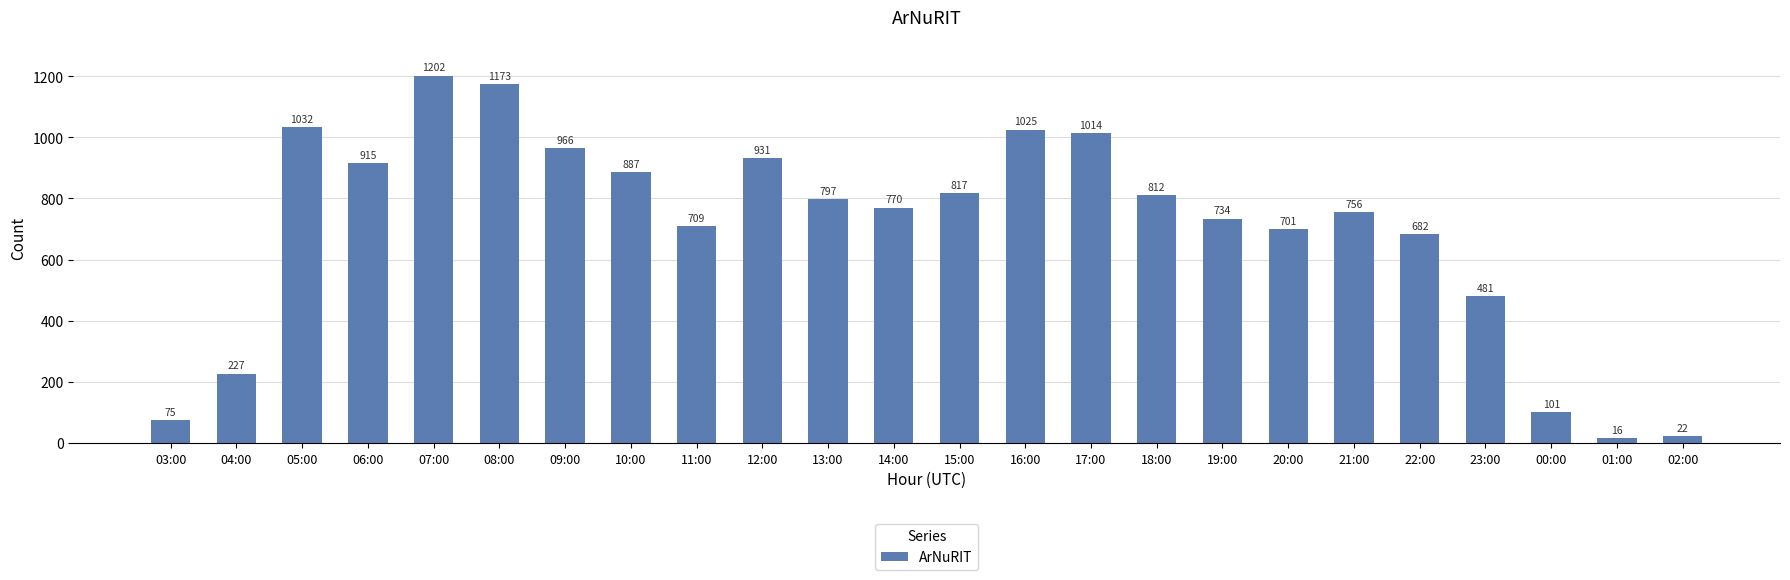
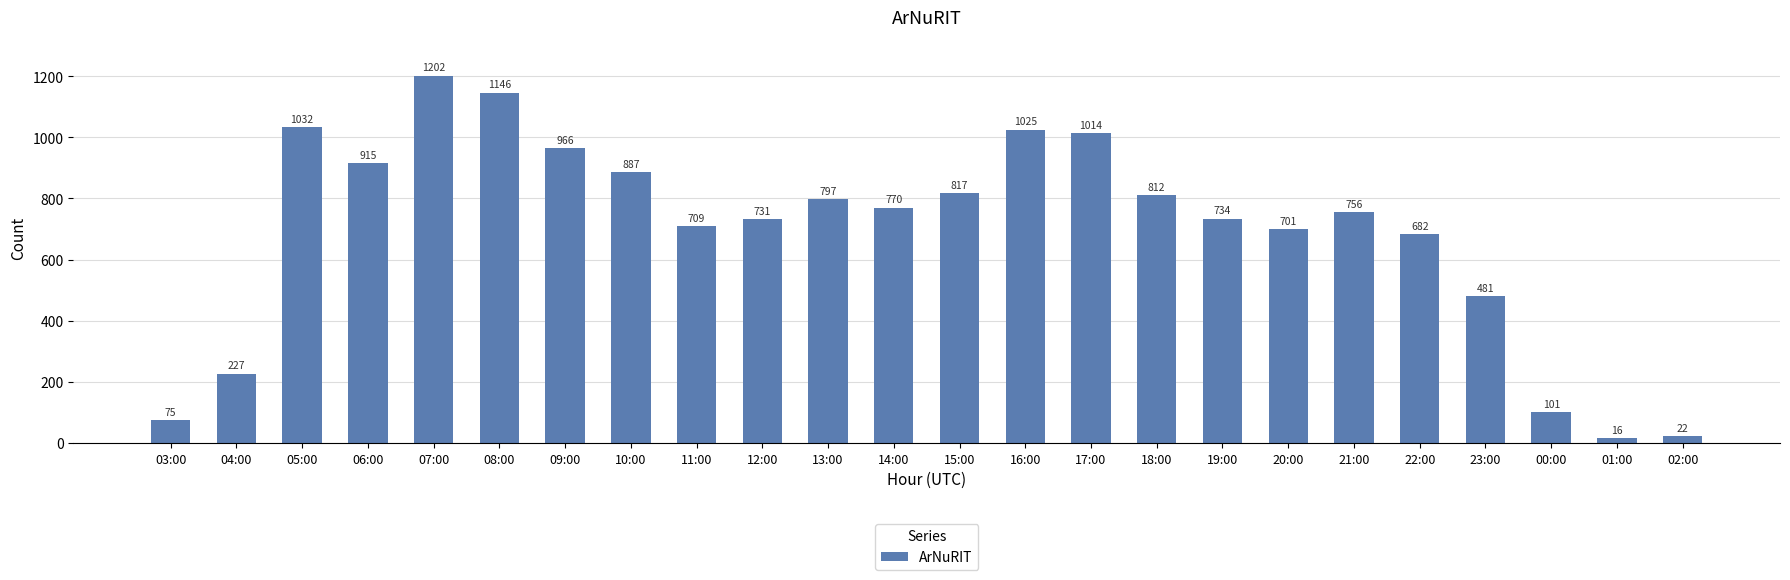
08:00: 1173 -> 1146
12:00: 931 -> 731
